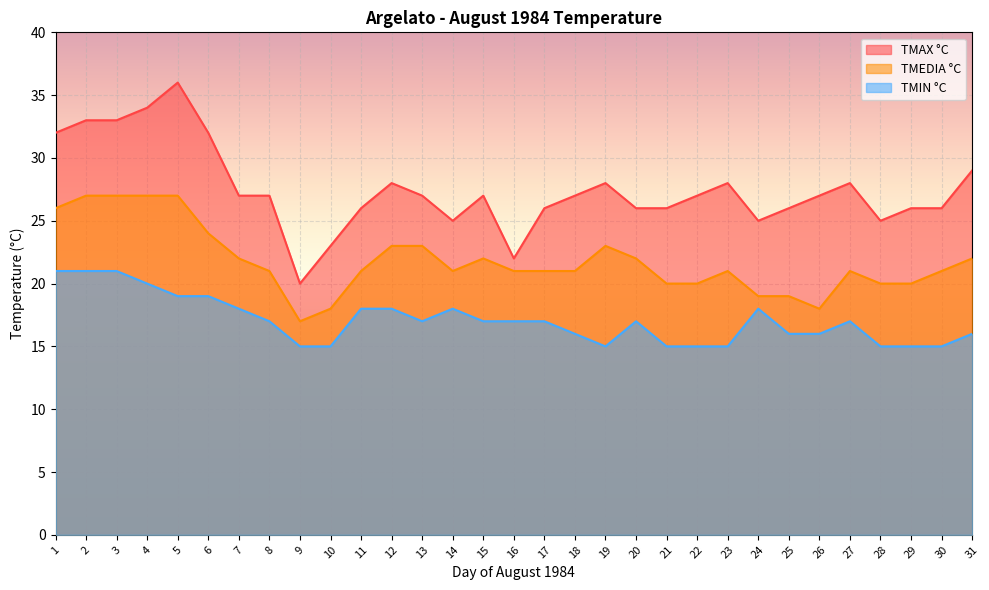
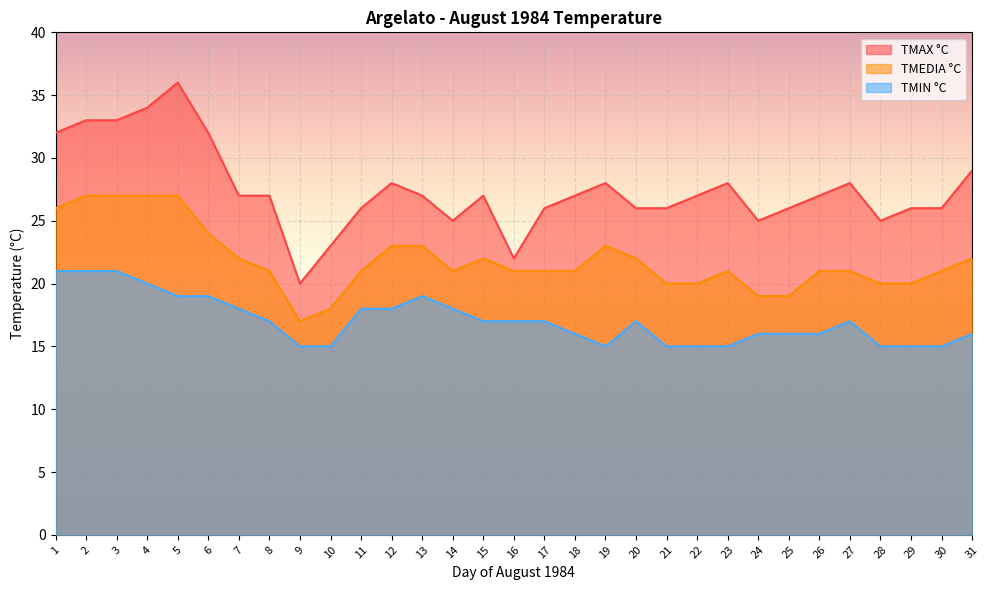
TMIN °C, 13: 17 -> 19
TMIN °C, 24: 18 -> 16
TMEDIA °C, 26: 18 -> 21
